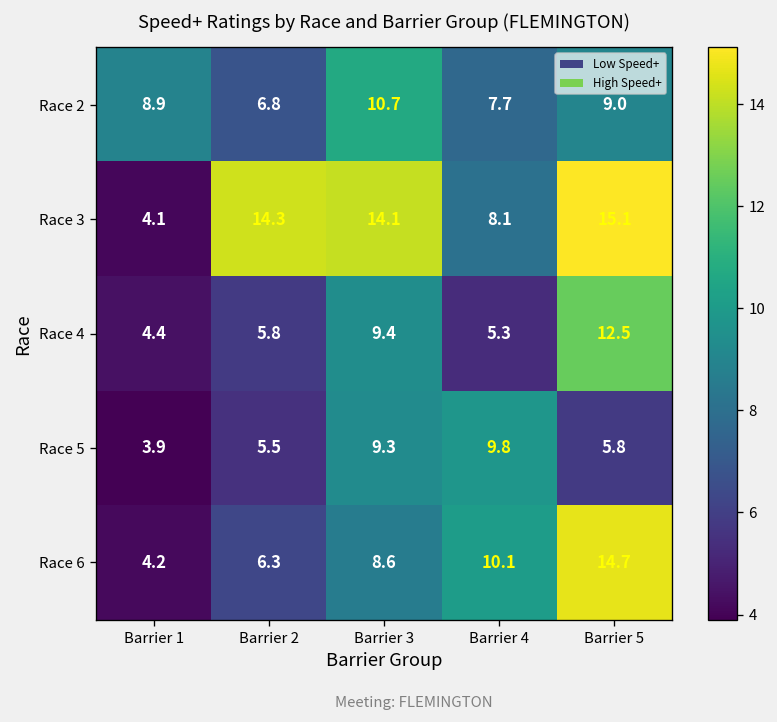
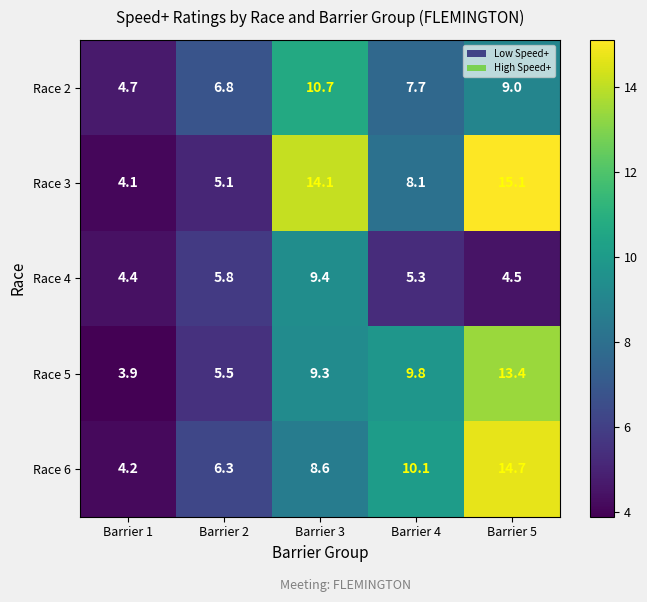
Race 2, Barrier 1: 8.9 -> 4.7
Race 3, Barrier 2: 14.3 -> 5.1
Race 4, Barrier 5: 12.5 -> 4.5
Race 5, Barrier 5: 5.8 -> 13.4
